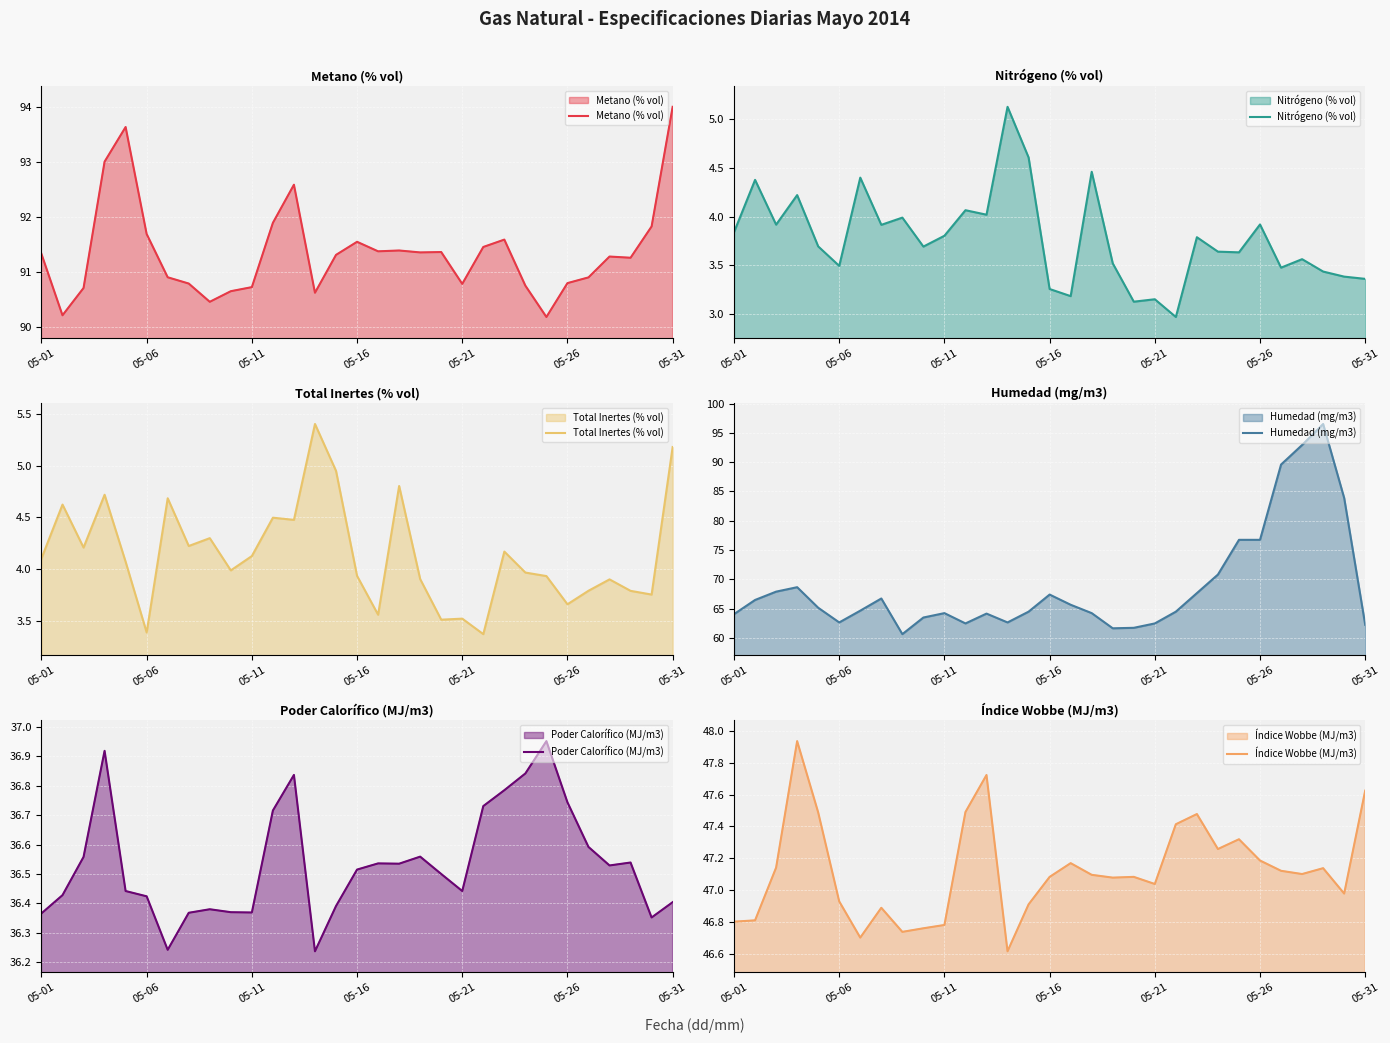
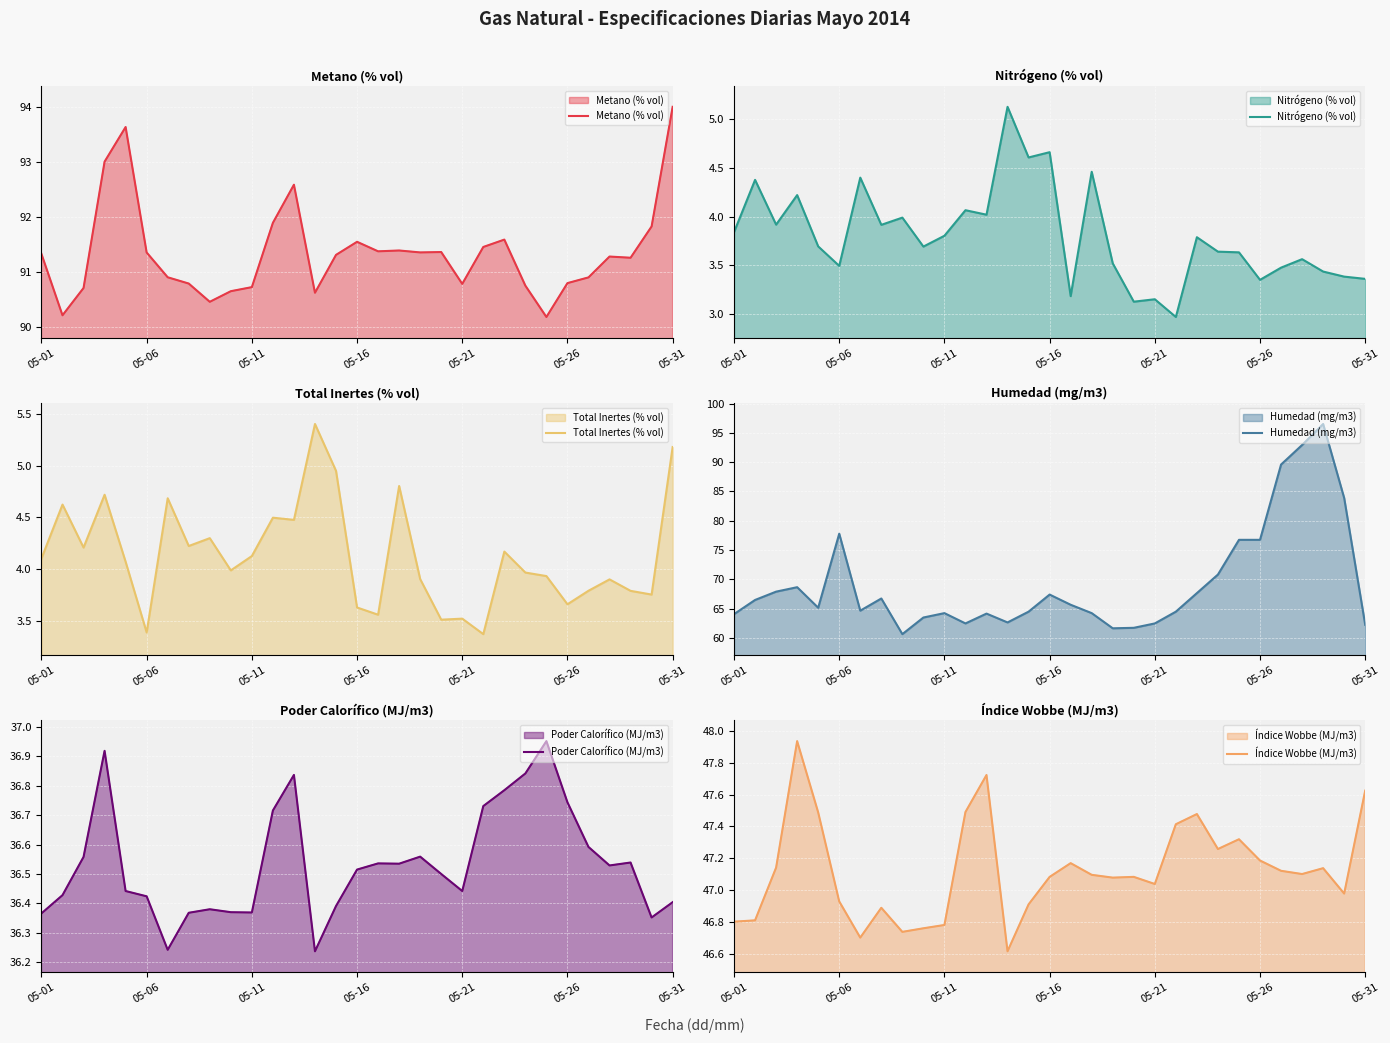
Metano (% vol), 05-06: 91.7 -> 91.4
Nitrógeno (% vol), 05-16: 3.3 -> 4.7
Nitrógeno (% vol), 05-26: 3.9 -> 3.4
Total Inertes (% vol), 05-16: 3.93 -> 3.63
Humedad (mg/m3), 05-06: 63 -> 78
